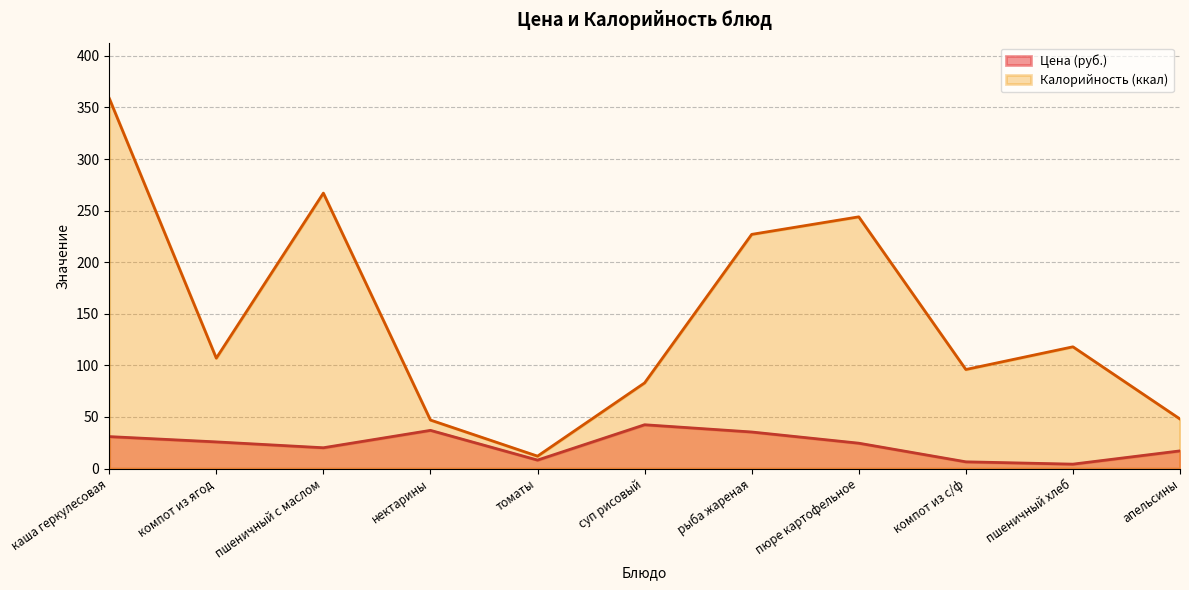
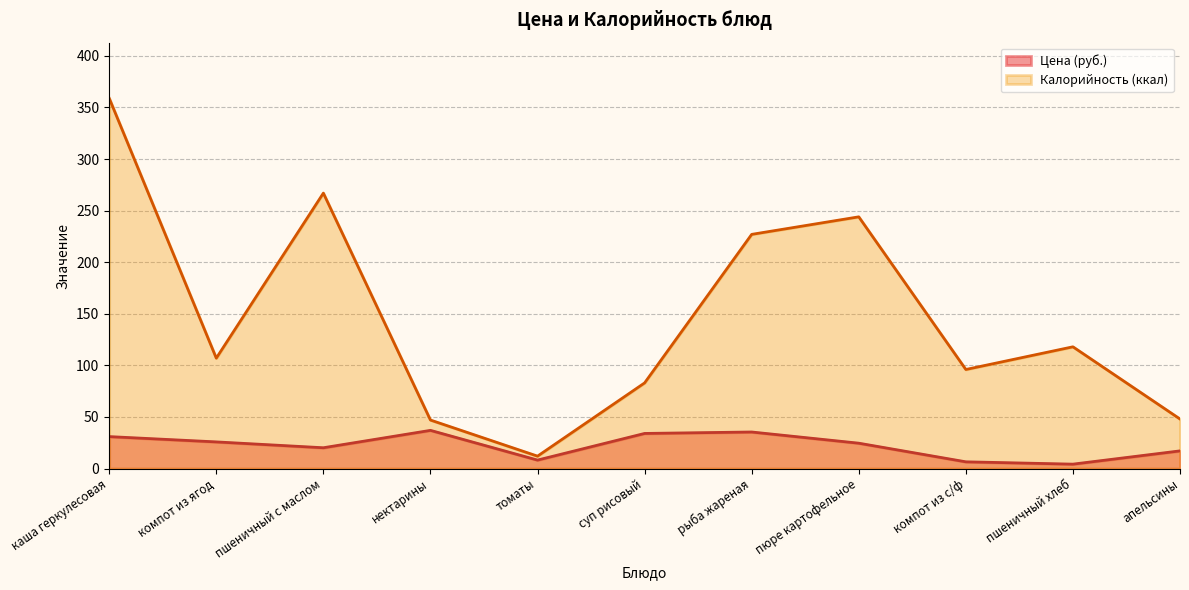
Цена (руб.), суп рисовый: 42 -> 34
